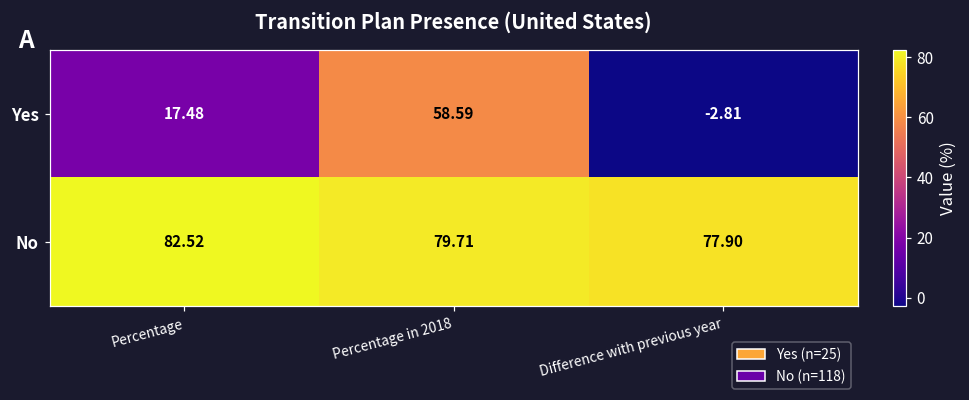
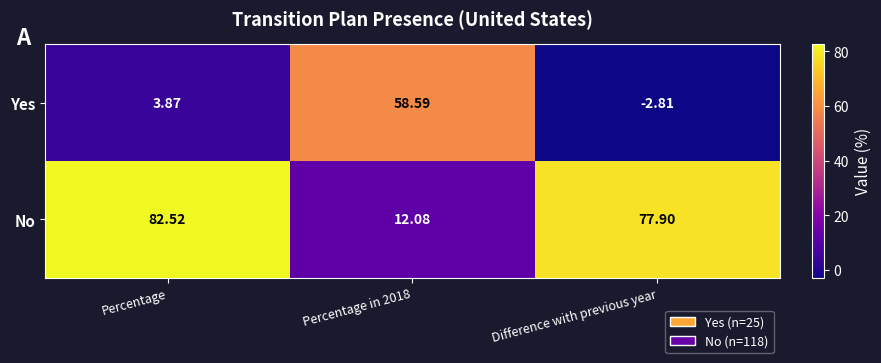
Yes, Percentage: 17.48 -> 3.87
No, Percentage in 2018: 79.71 -> 12.08
